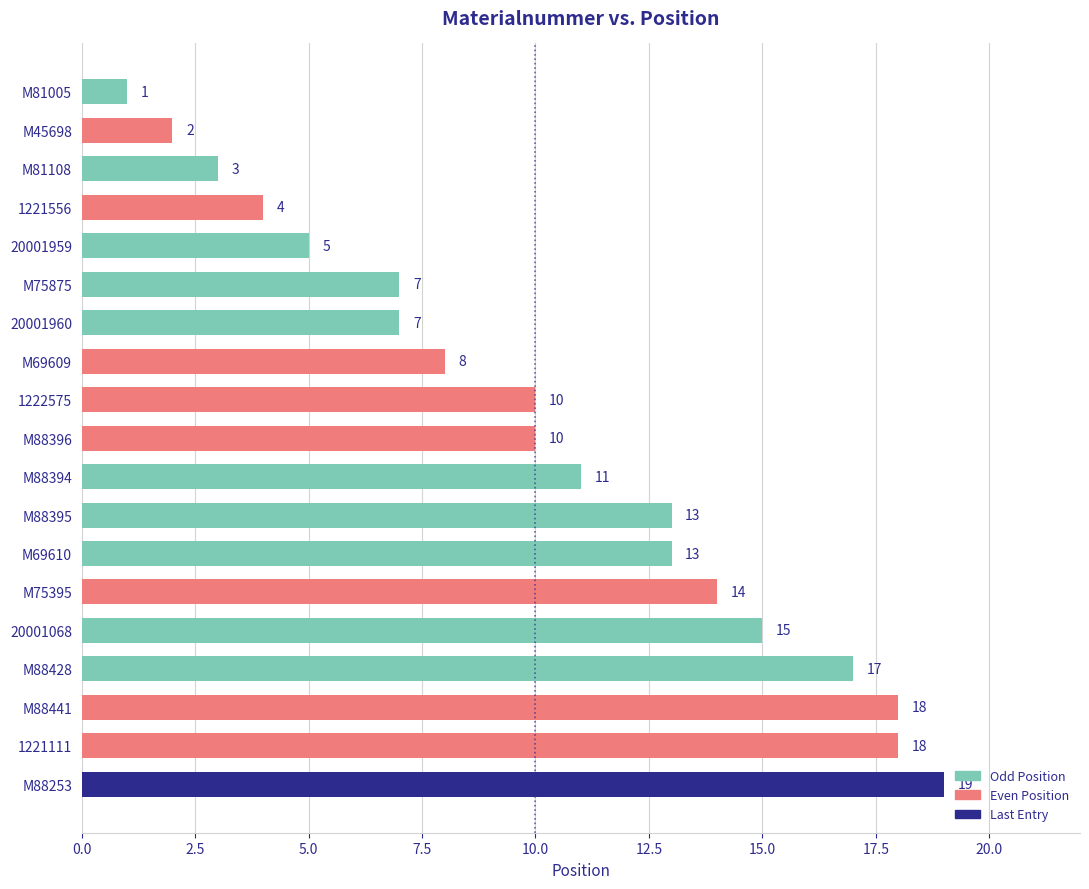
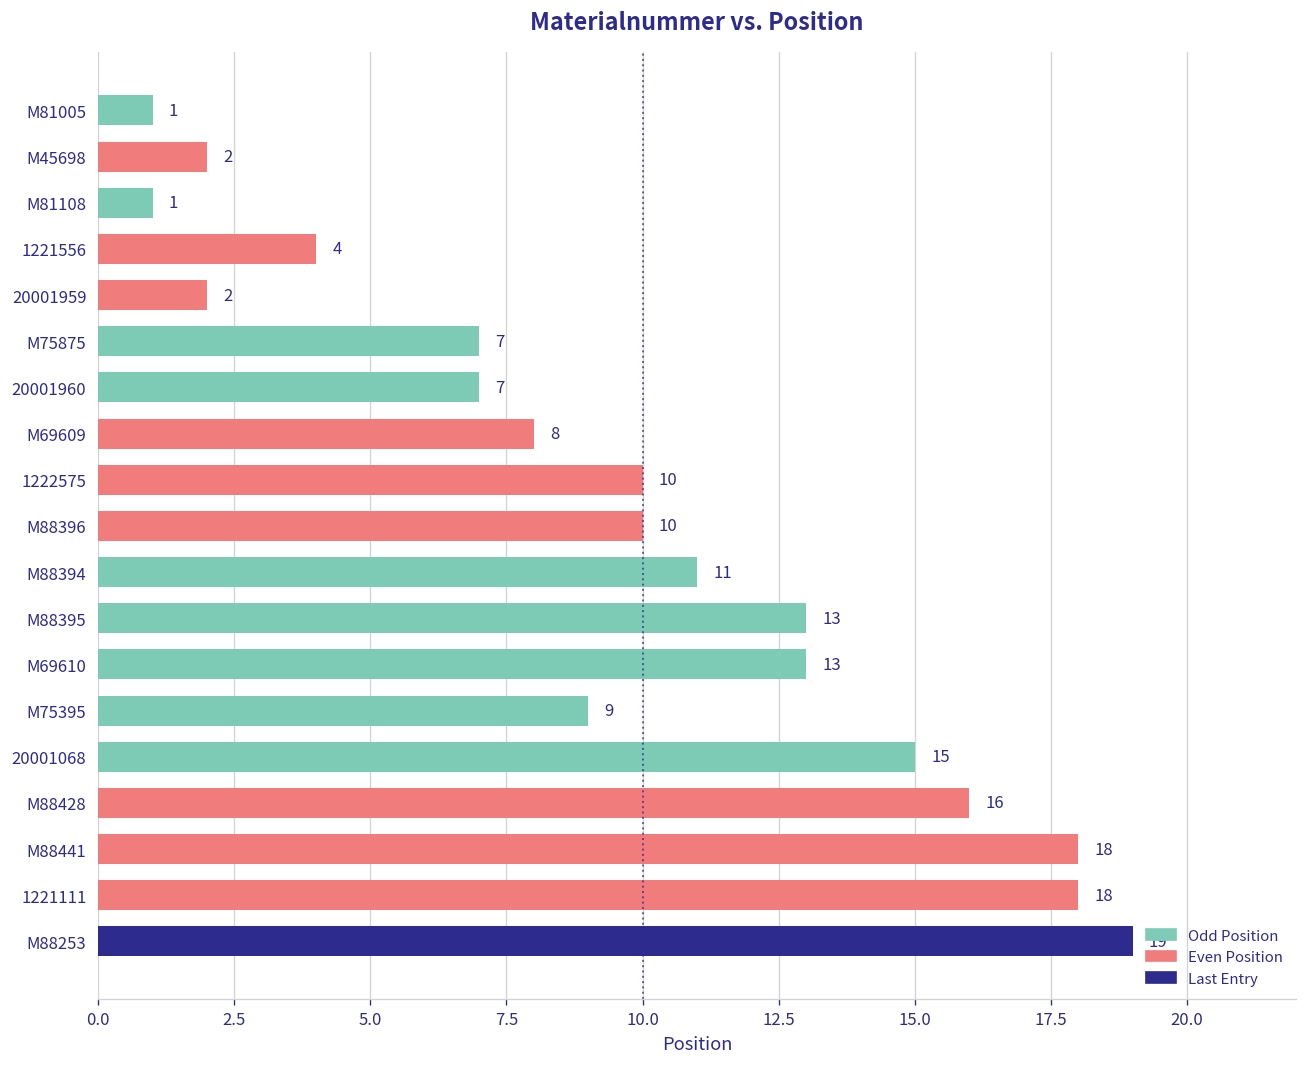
M81108: 3 -> 1
20001959: 5 -> 2
M75395: 14 -> 9
M88428: 17 -> 16
